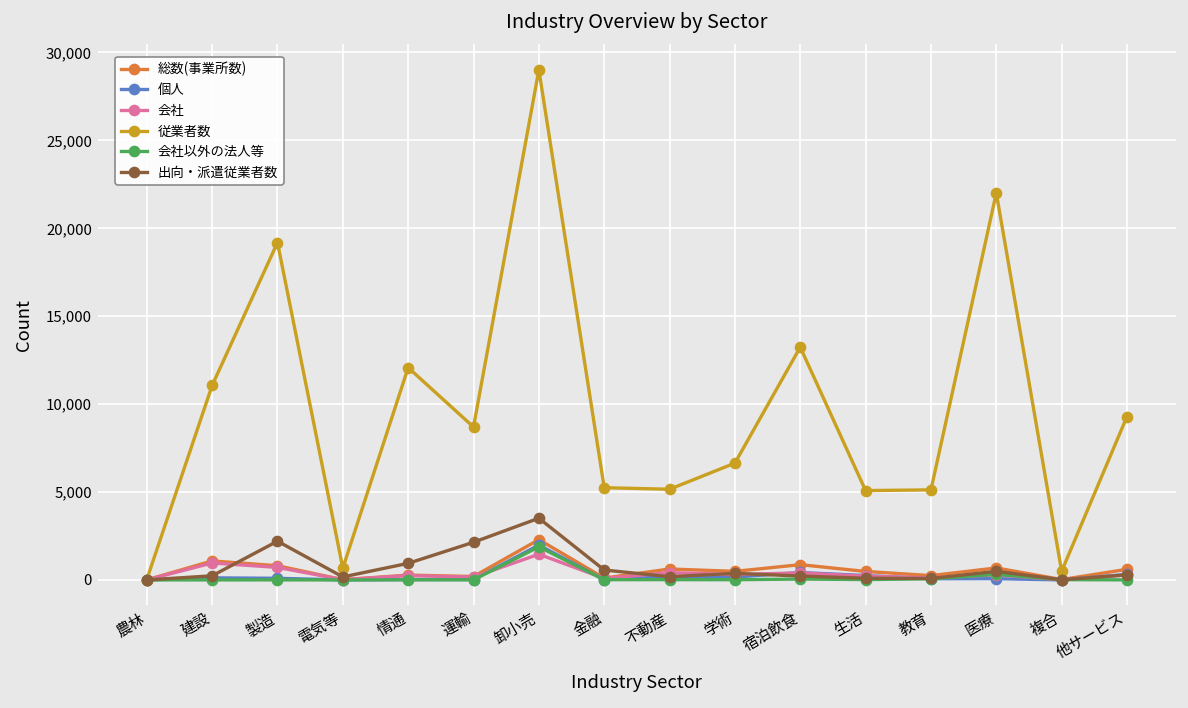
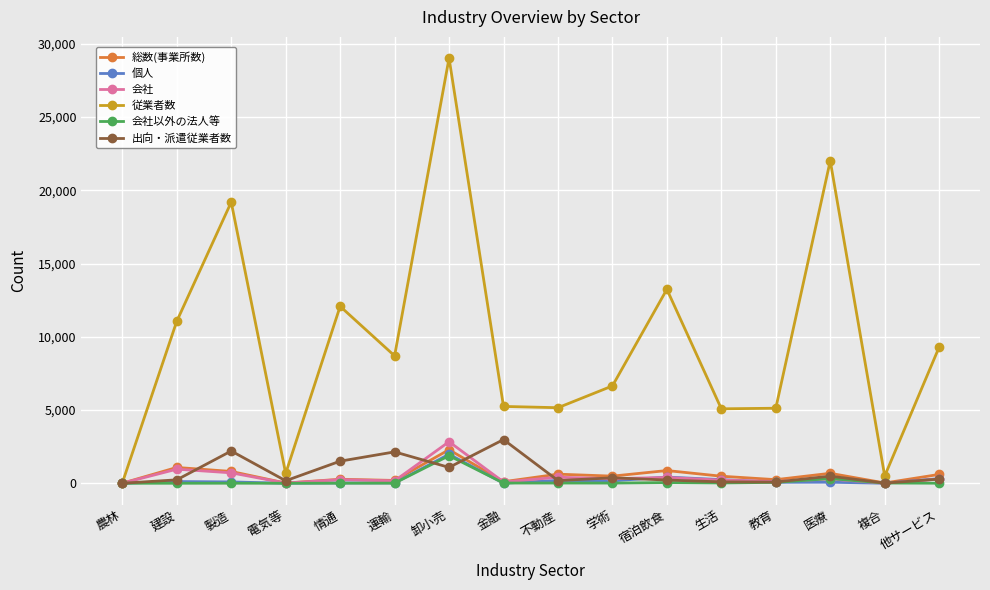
出向・派遣従業者数, 情通: 900 -> 1,500
会社, 卸小売: 1,500 -> 2,800
出向・派遣従業者数, 卸小売: 3,500 -> 1,100
出向・派遣従業者数, 金融: 600 -> 3,000
